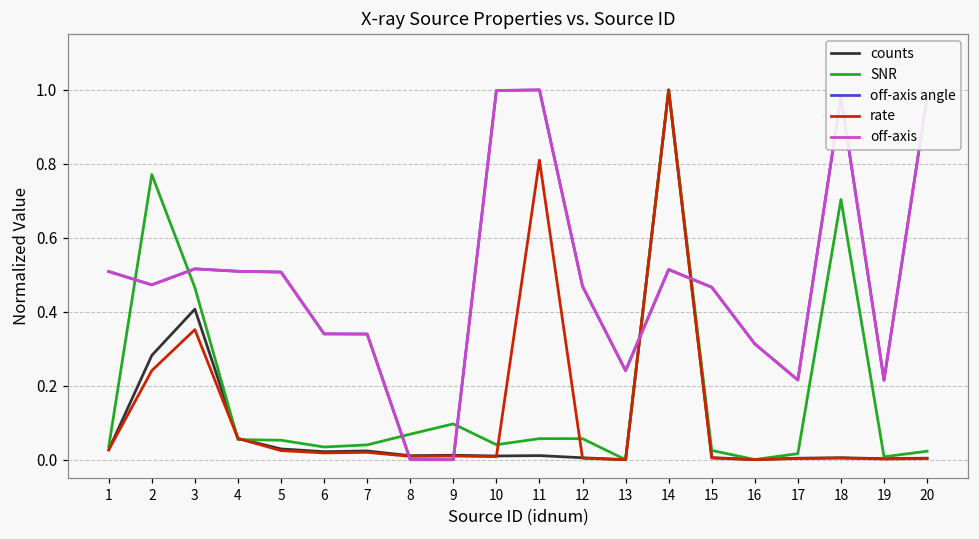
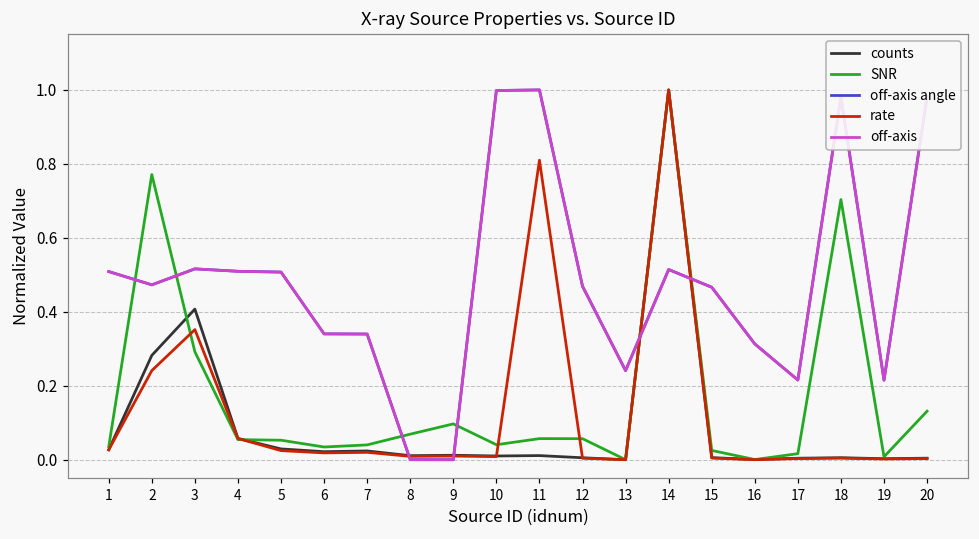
SNR, 3: 0.47 -> 0.29
SNR, 20: 0.02 -> 0.13
